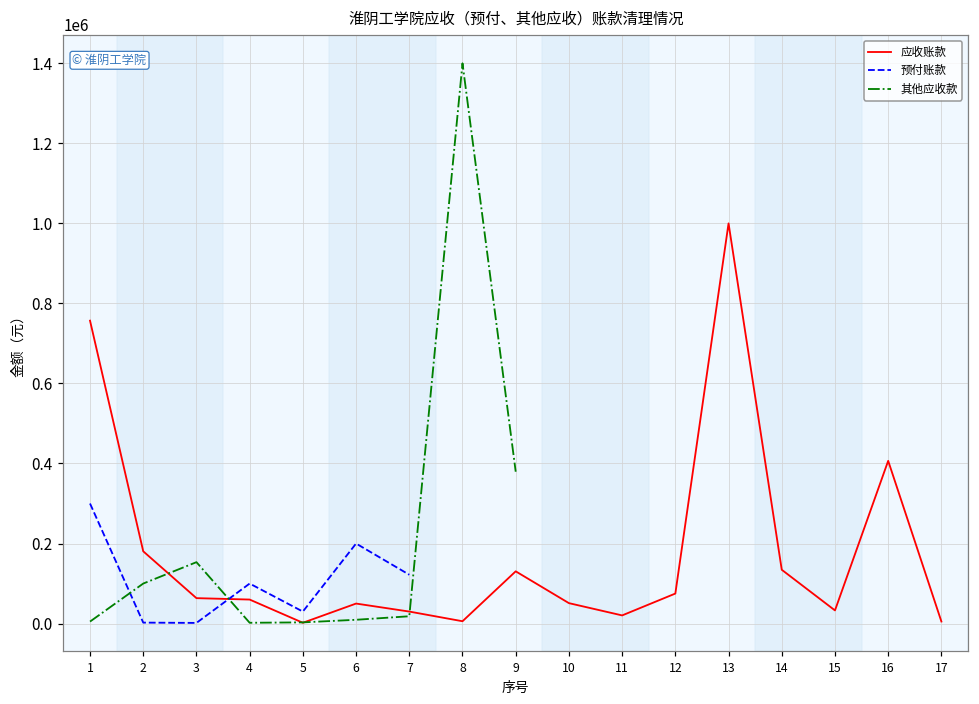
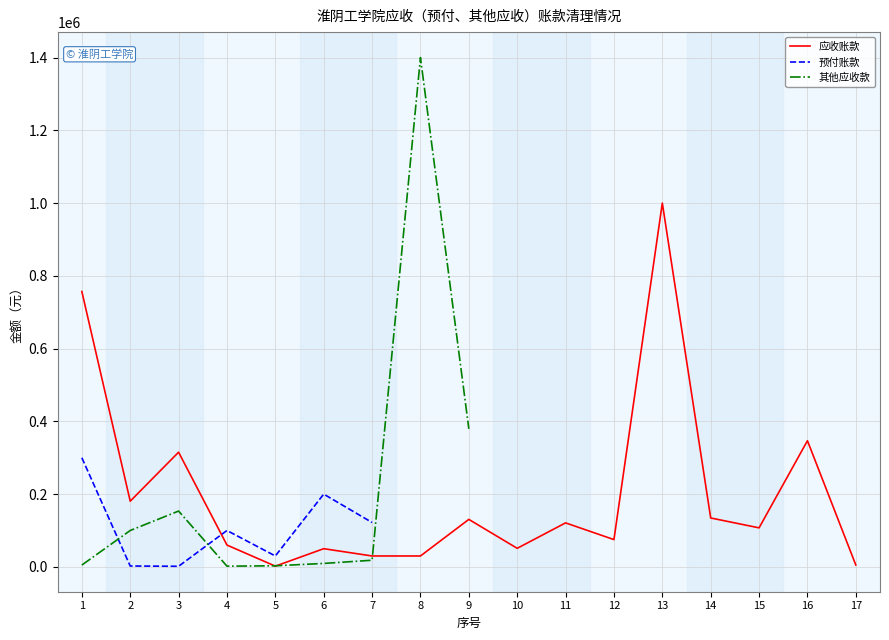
应收账款, 3: 60000 -> 320000
应收账款, 8: 10000 -> 30000
应收账款, 11: 20000 -> 120000
应收账款, 15: 30000 -> 110000
应收账款, 16: 410000 -> 350000
